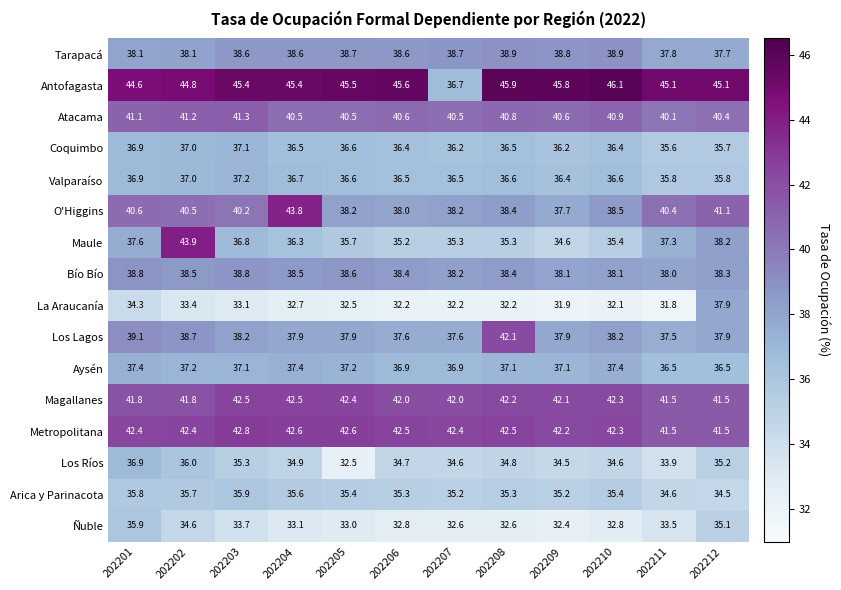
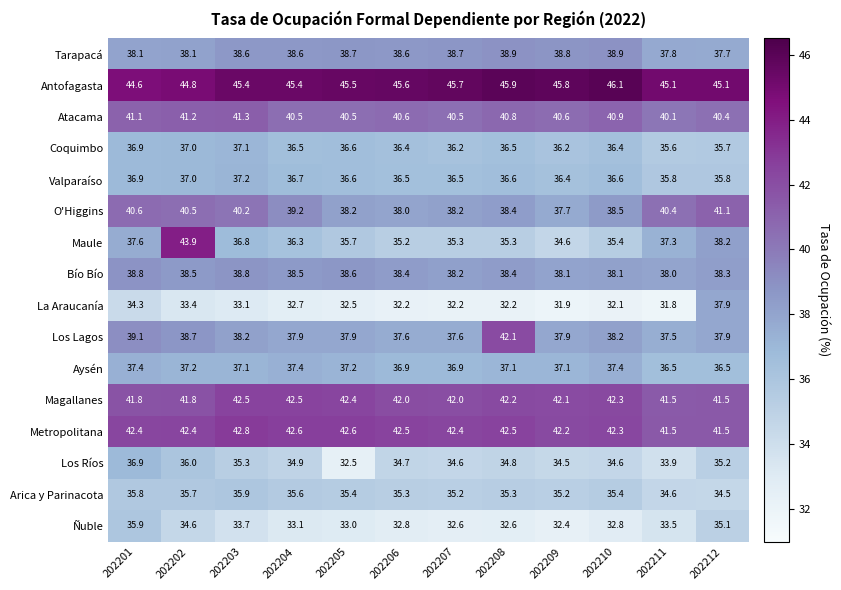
Antofagasta, 202207: 36.7 -> 45.7
O'Higgins, 202204: 43.8 -> 39.2
